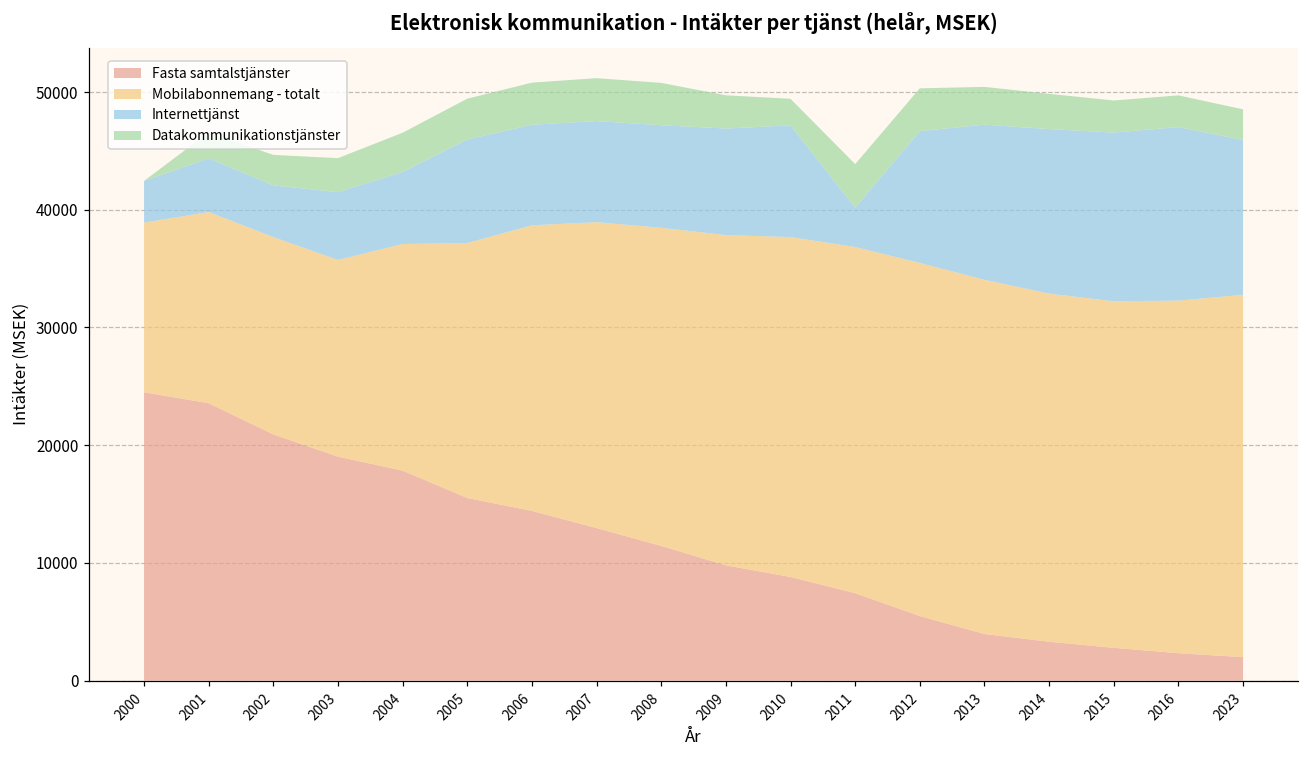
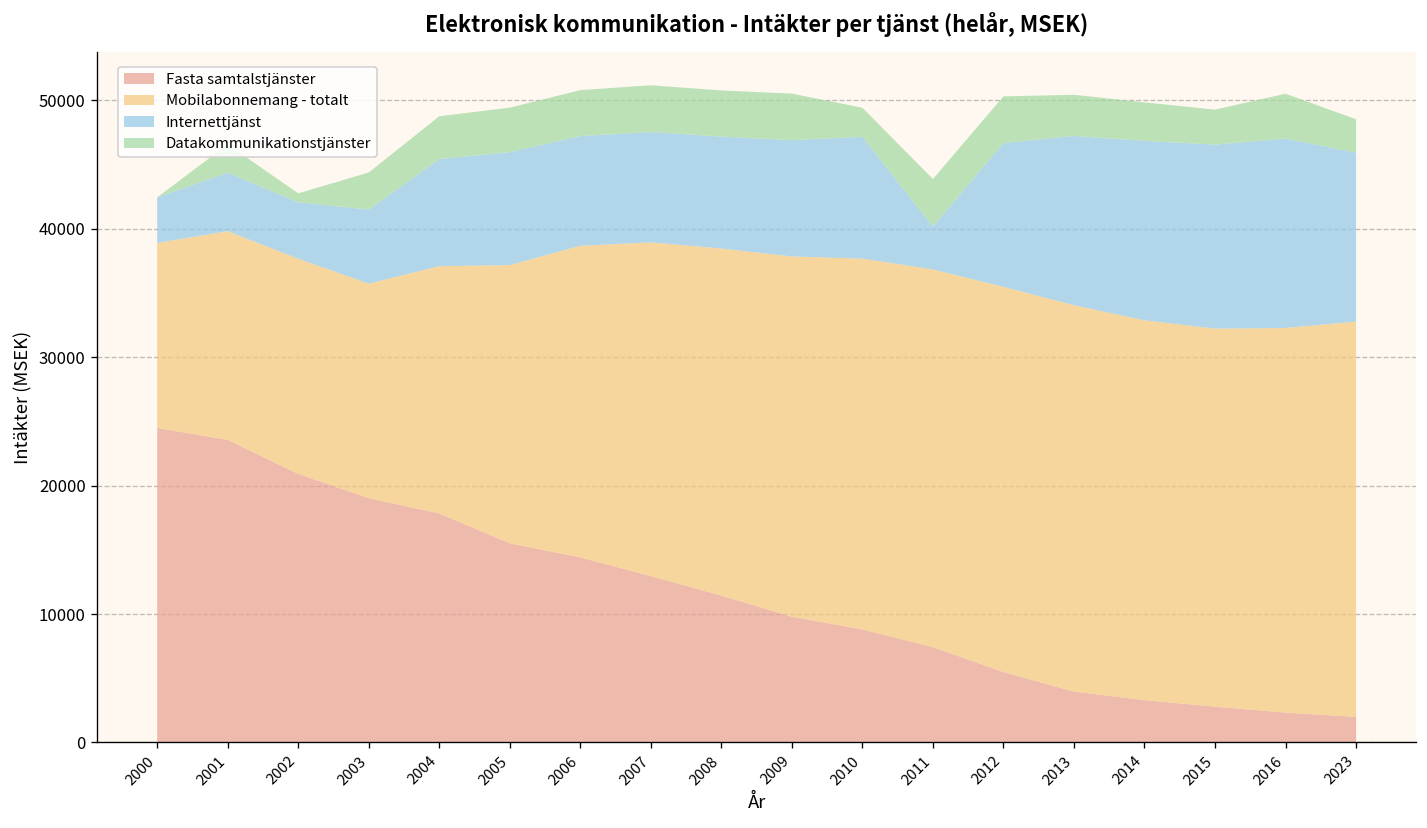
Datakommunikationstjänster, 2002: 2600 -> 700
Internettjänst, 2004: 6100 -> 8300
Datakommunikationstjänster, 2009: 2800 -> 3600
Datakommunikationstjänster, 2016: 2700 -> 3500
